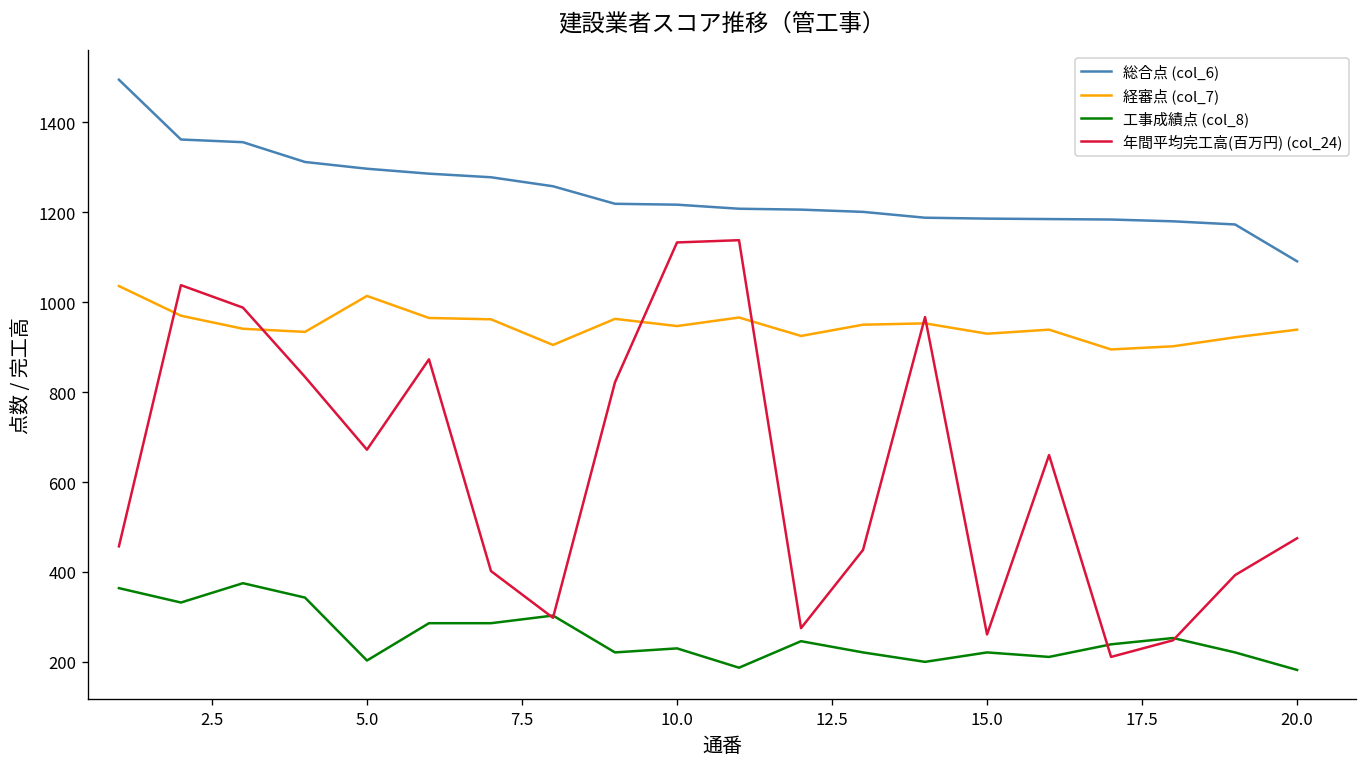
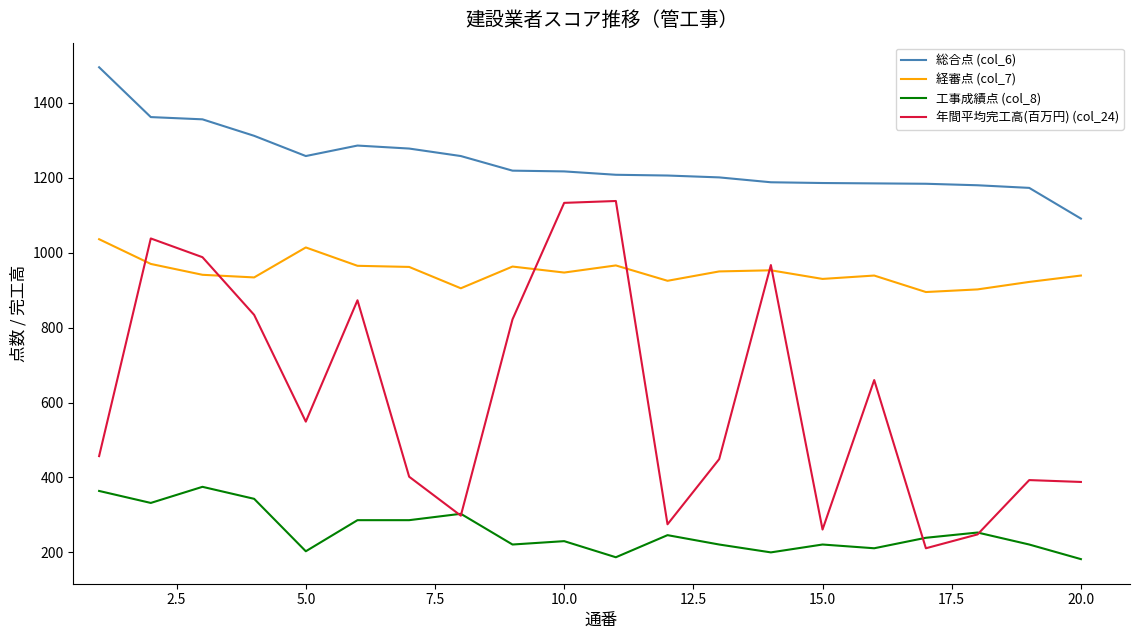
総合点 (col_6), 5.0: 1300 -> 1260
年間平均完工高(百万円) (col_24), 5.0: 670 -> 550
年間平均完工高(百万円) (col_24), 20.0: 480 -> 390
